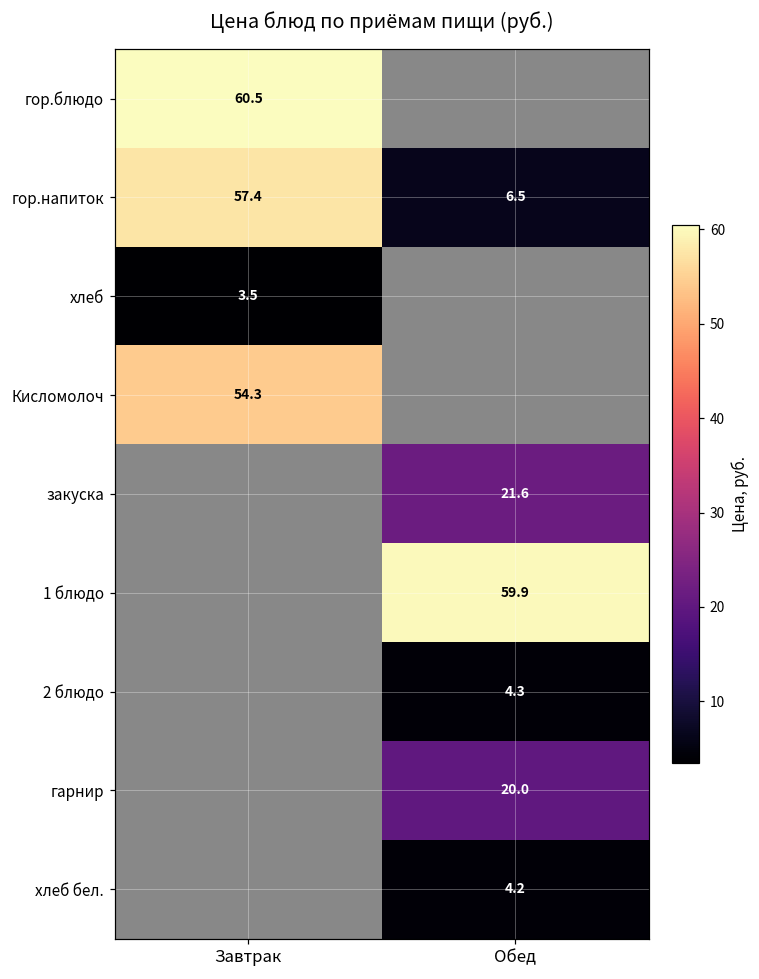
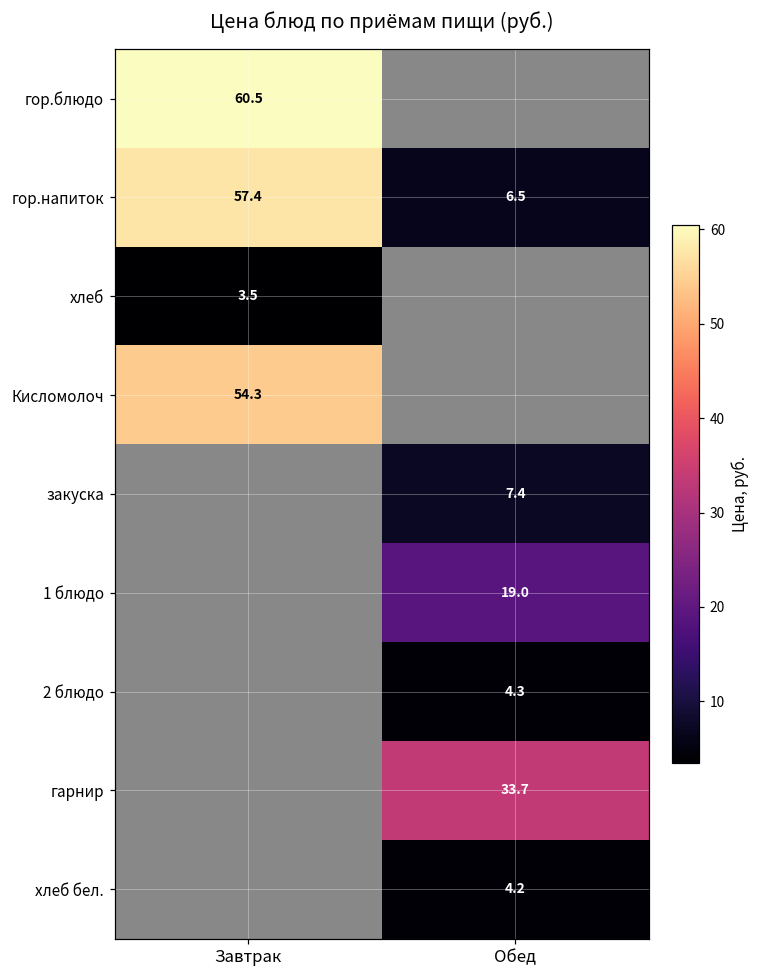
закуска, Обед: 21.6 -> 7.4
1 блюдо, Обед: 59.9 -> 19.0
гарнир, Обед: 20.0 -> 33.7
